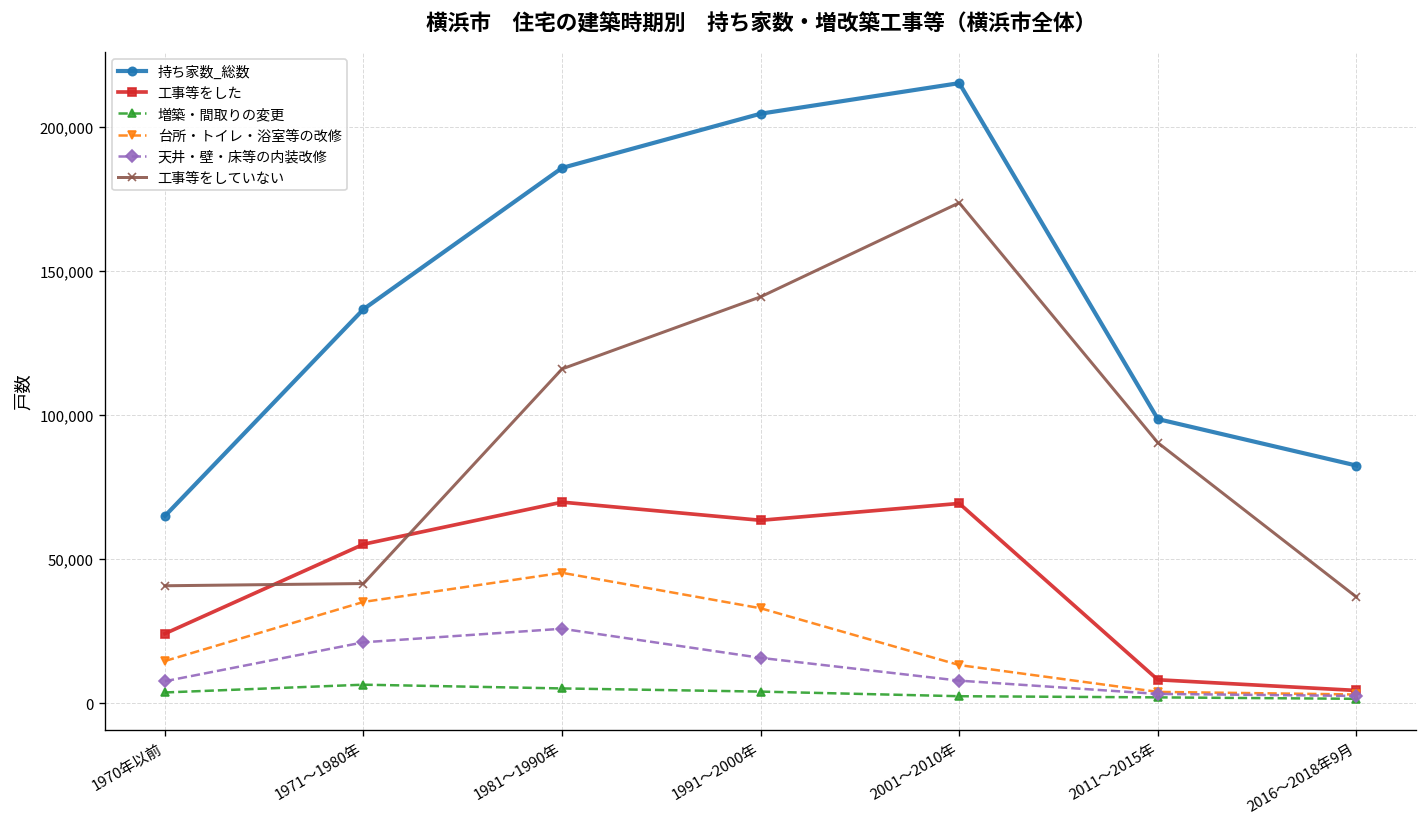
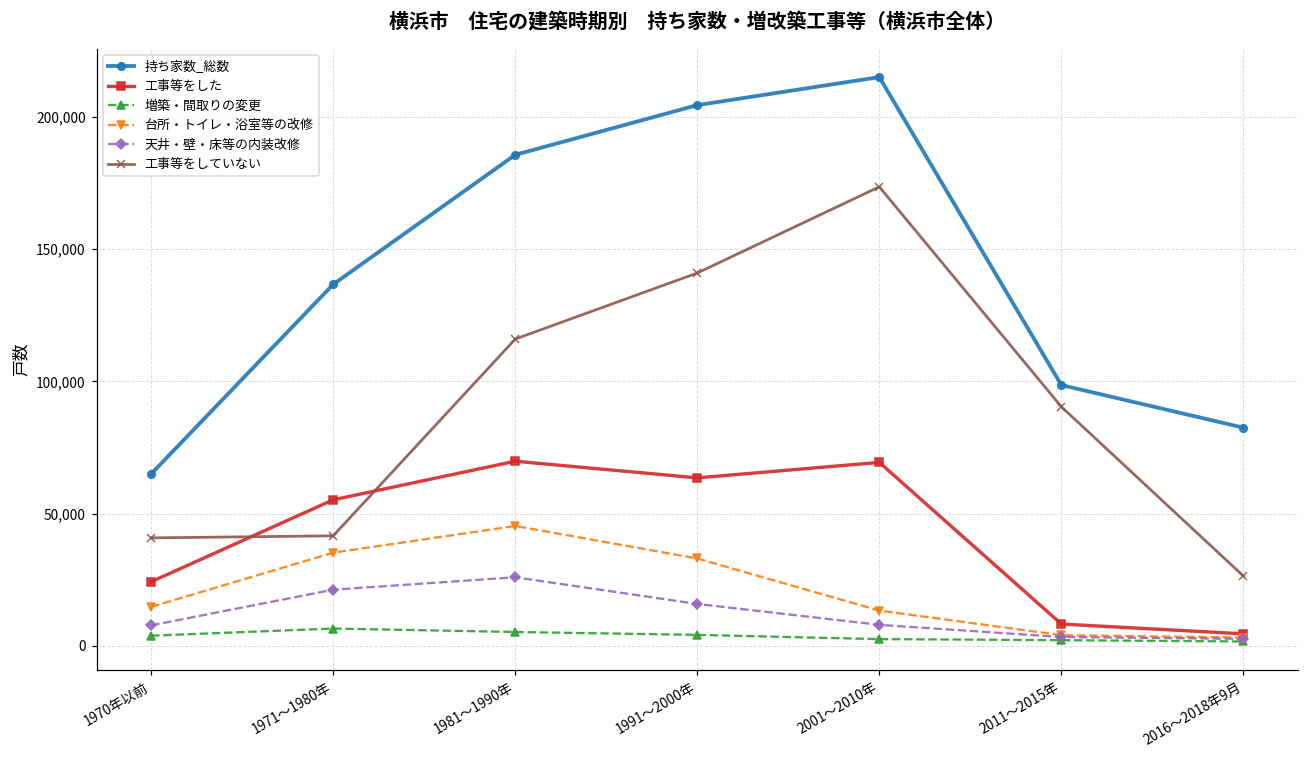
工事等をしていない, 2016～2018年9月: 37,000 -> 26,000
